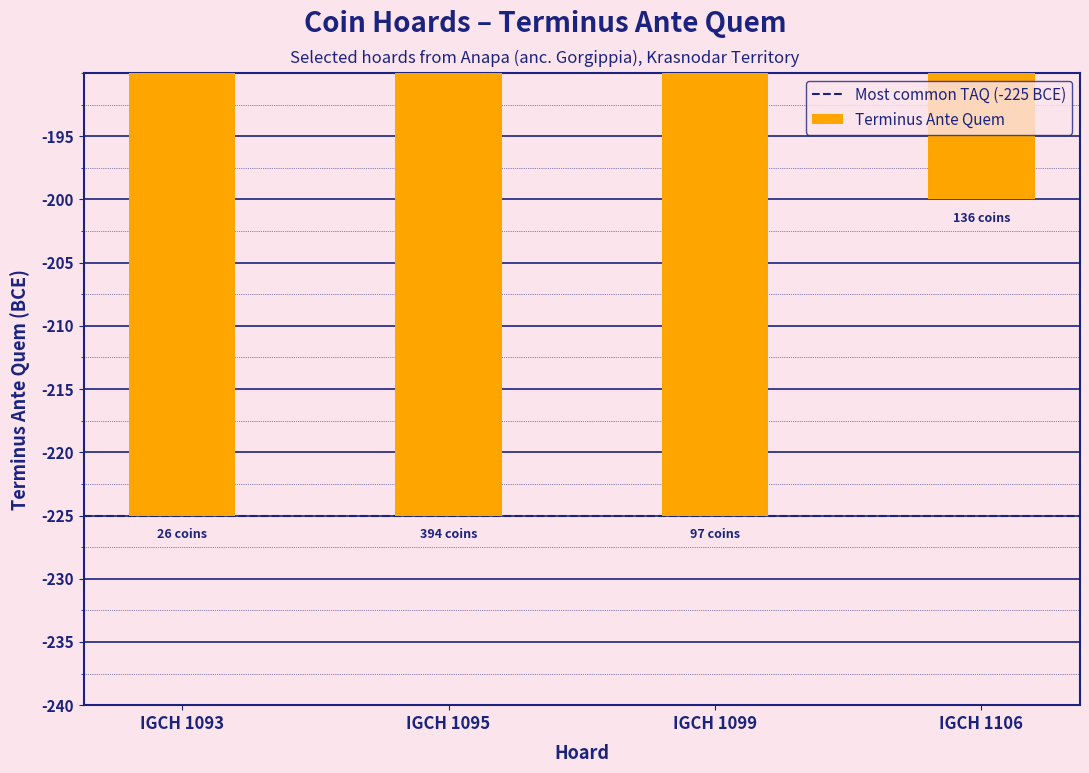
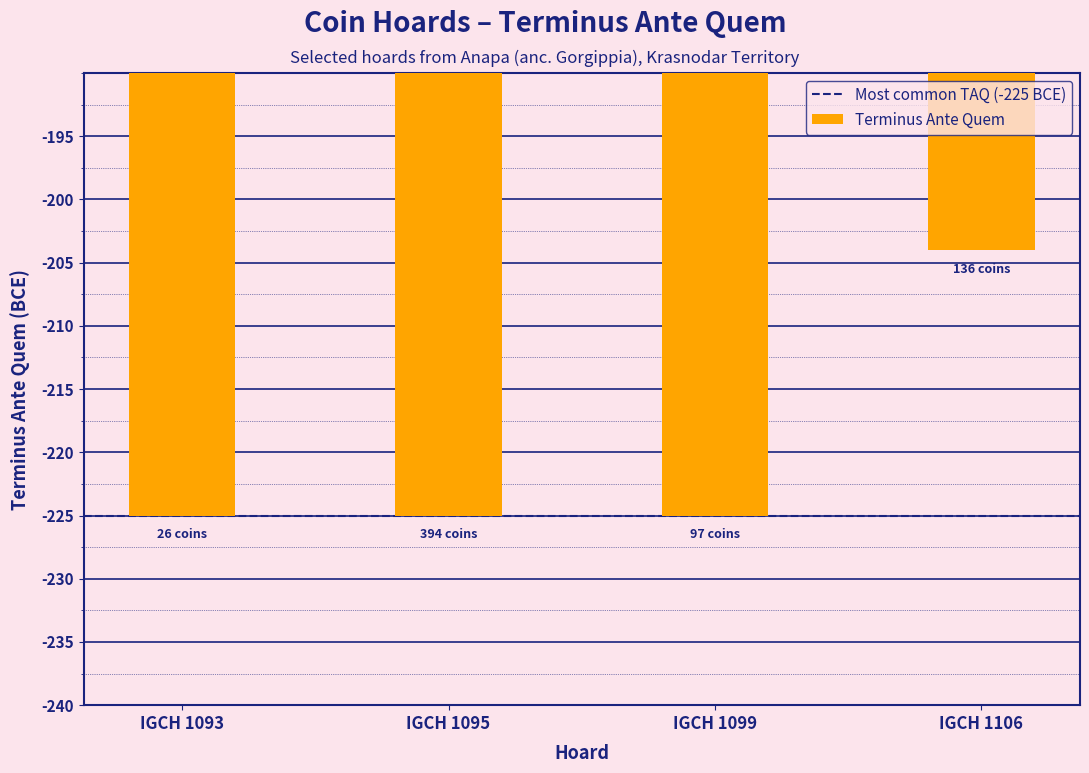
IGCH 1106: -200 -> -204
